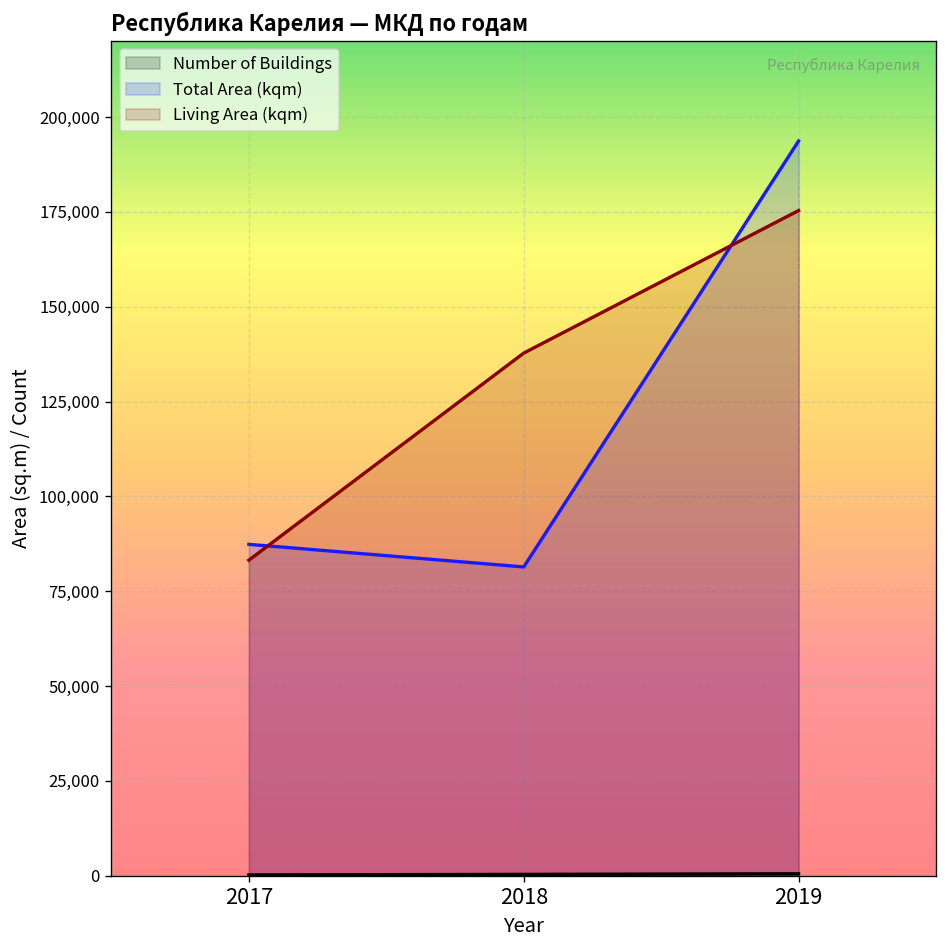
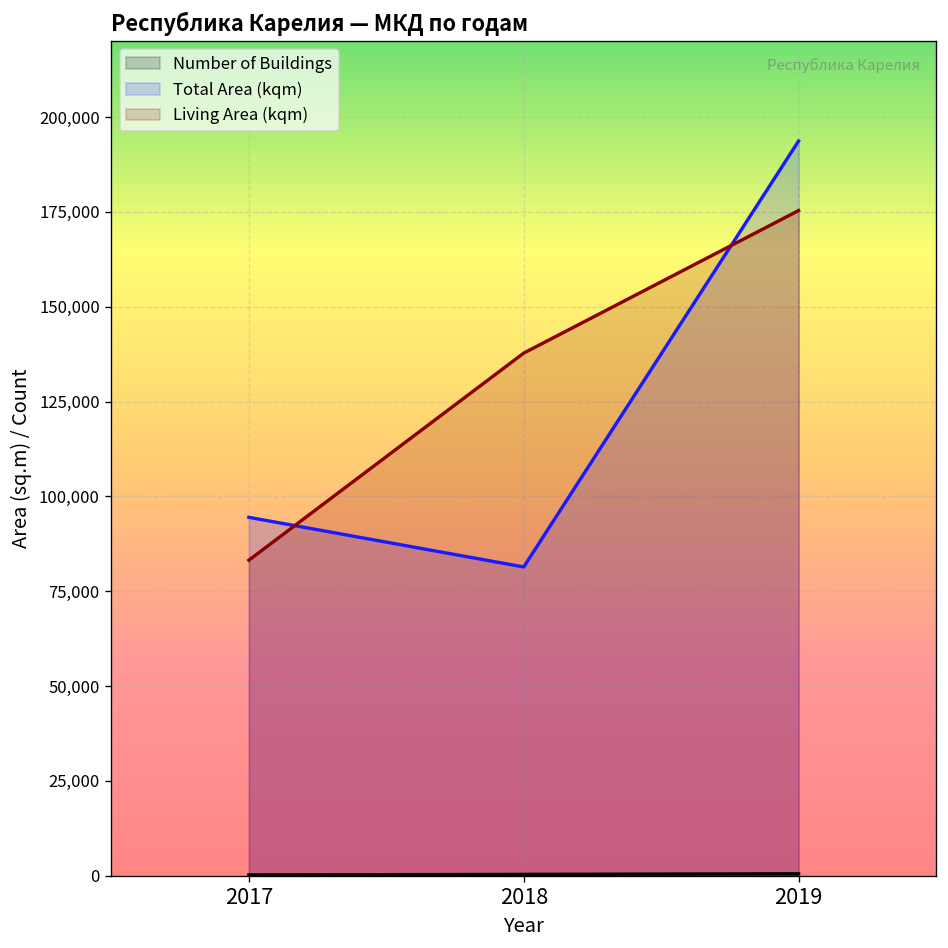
Total Area (kqm), 2017: 87,000 -> 94,000
